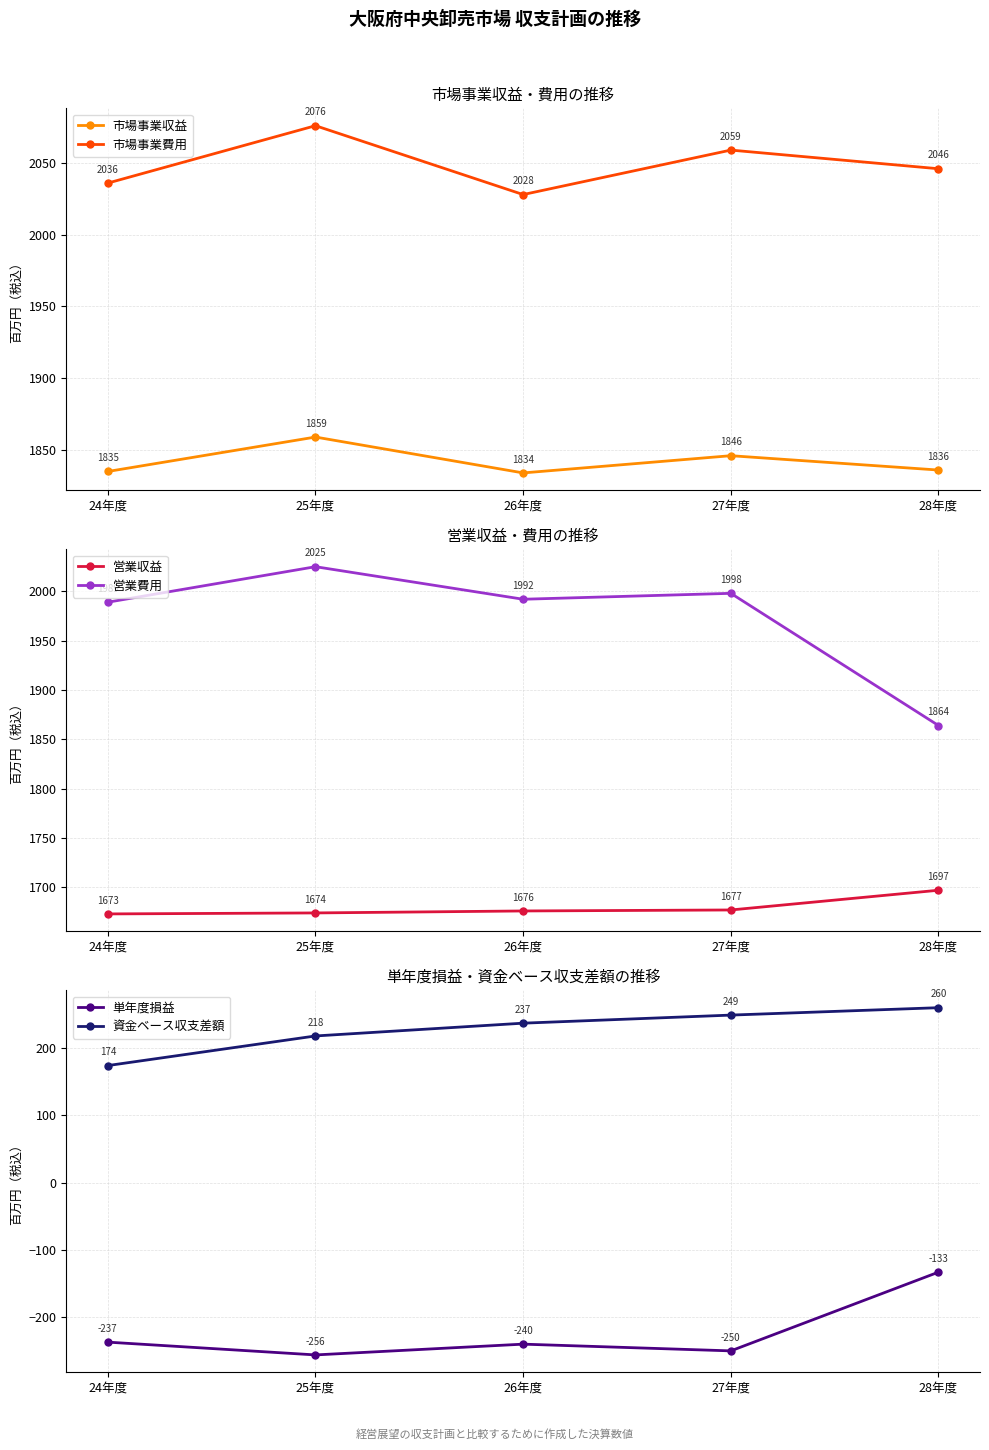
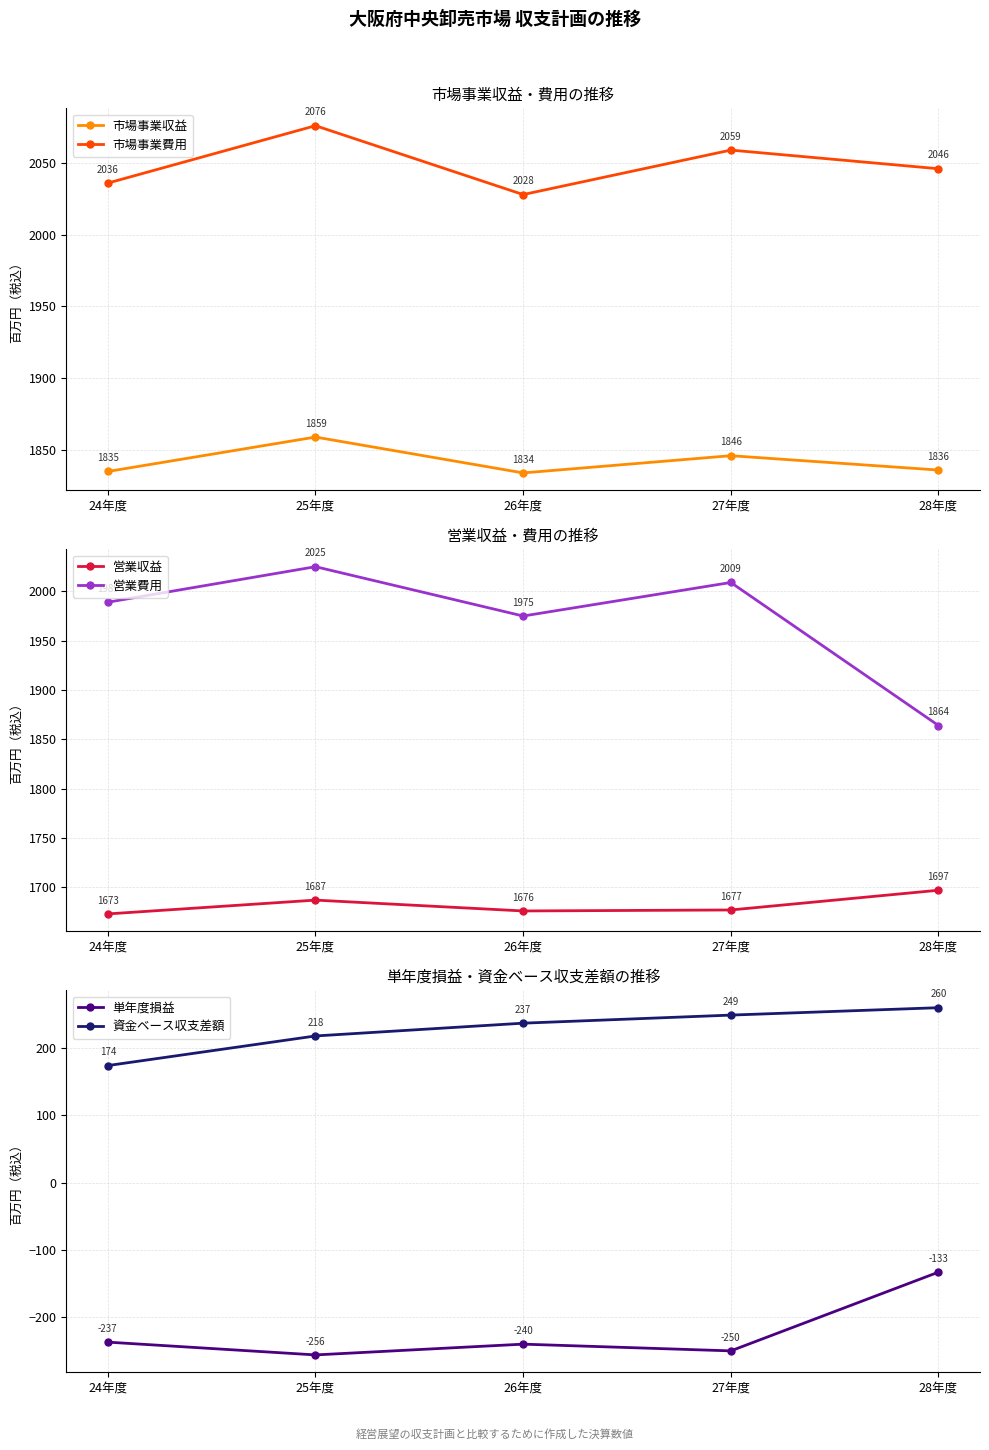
営業収益・費用の推移, 営業収益, 25年度: 1674 -> 1687
営業収益・費用の推移, 営業費用, 26年度: 1992 -> 1975
営業収益・費用の推移, 営業費用, 27年度: 1998 -> 2009
